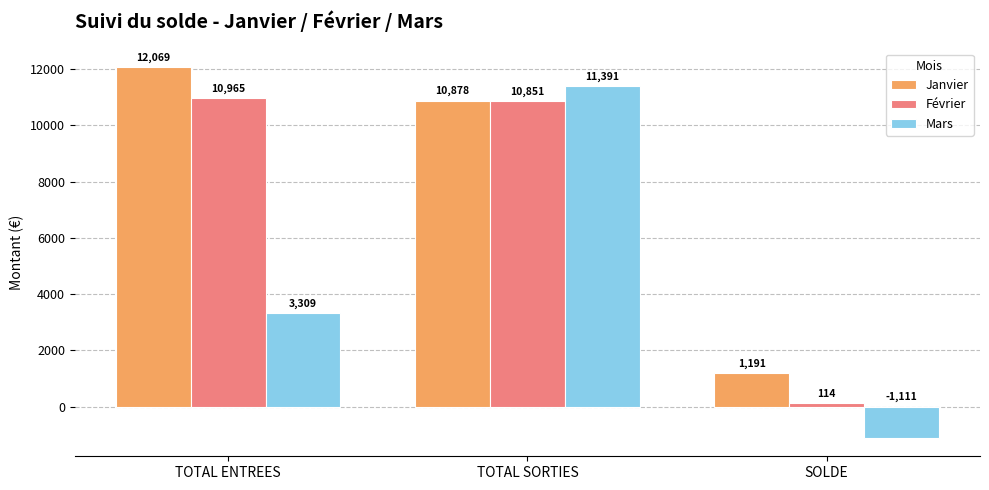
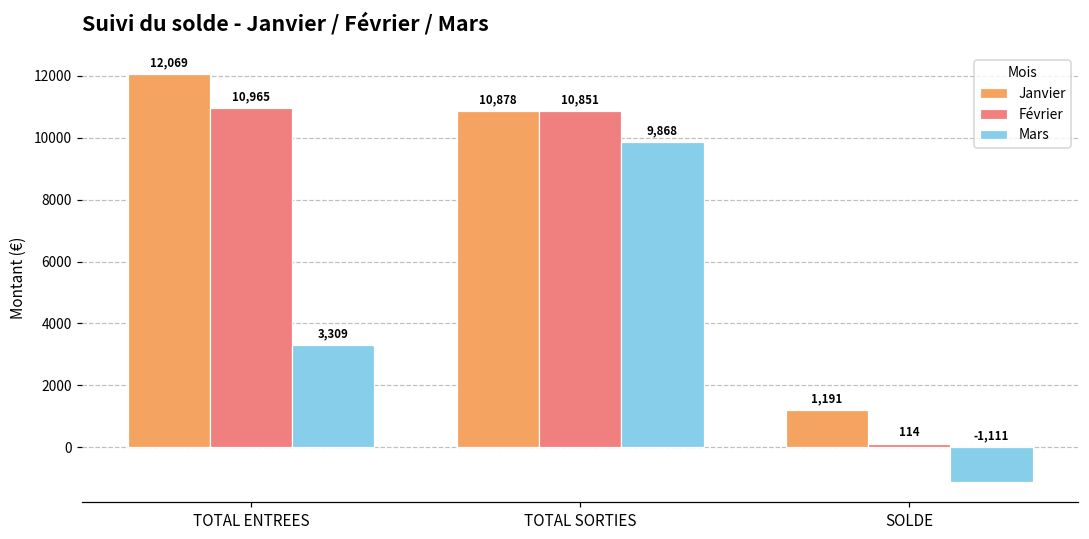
Mars, TOTAL SORTIES: 11,391 -> 9,868
